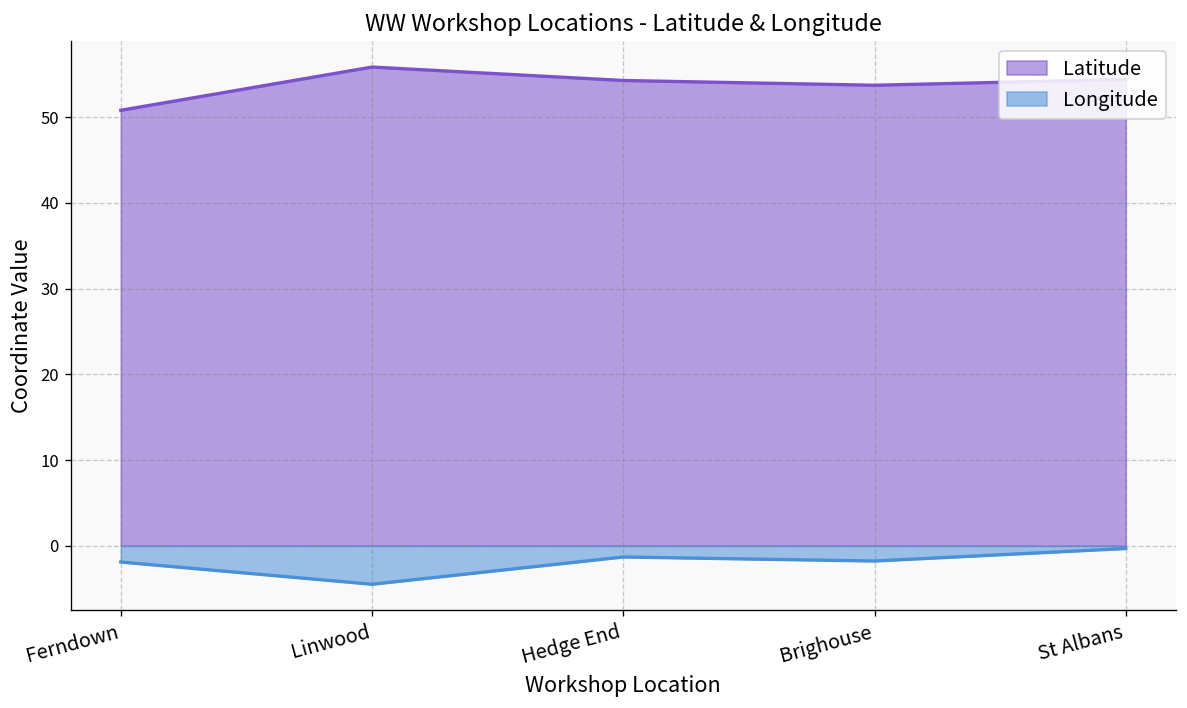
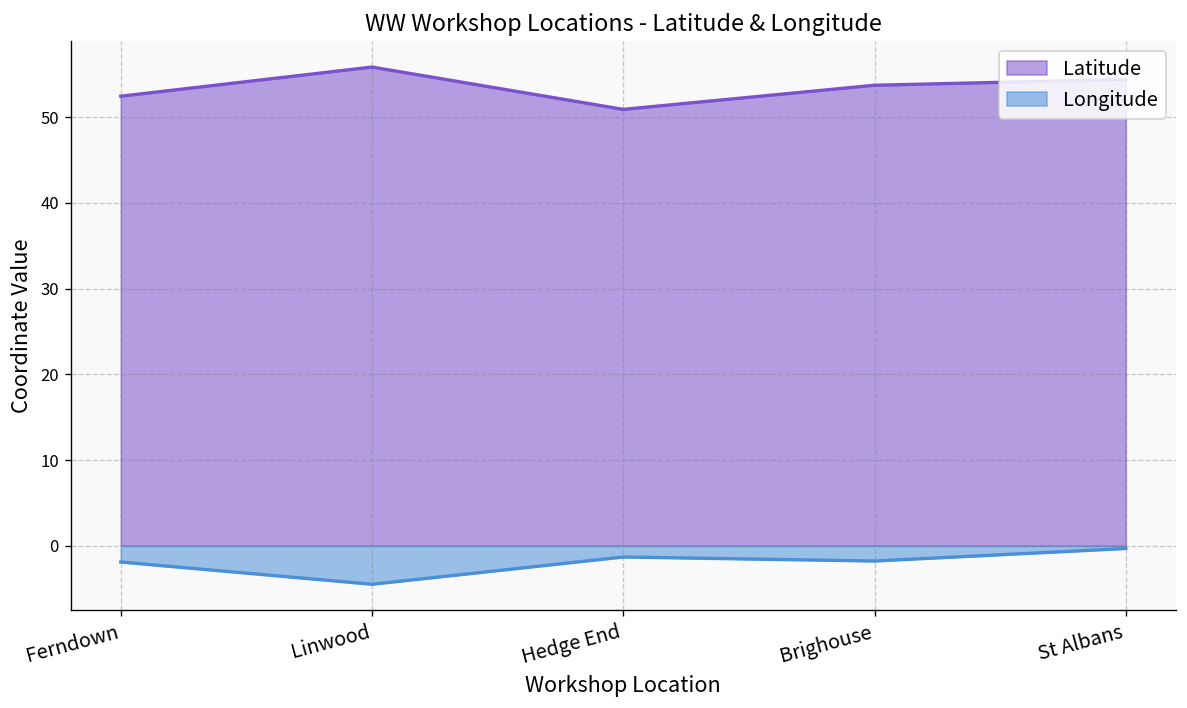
Latitude, Ferndown: 51 -> 52
Latitude, Hedge End: 54 -> 51
